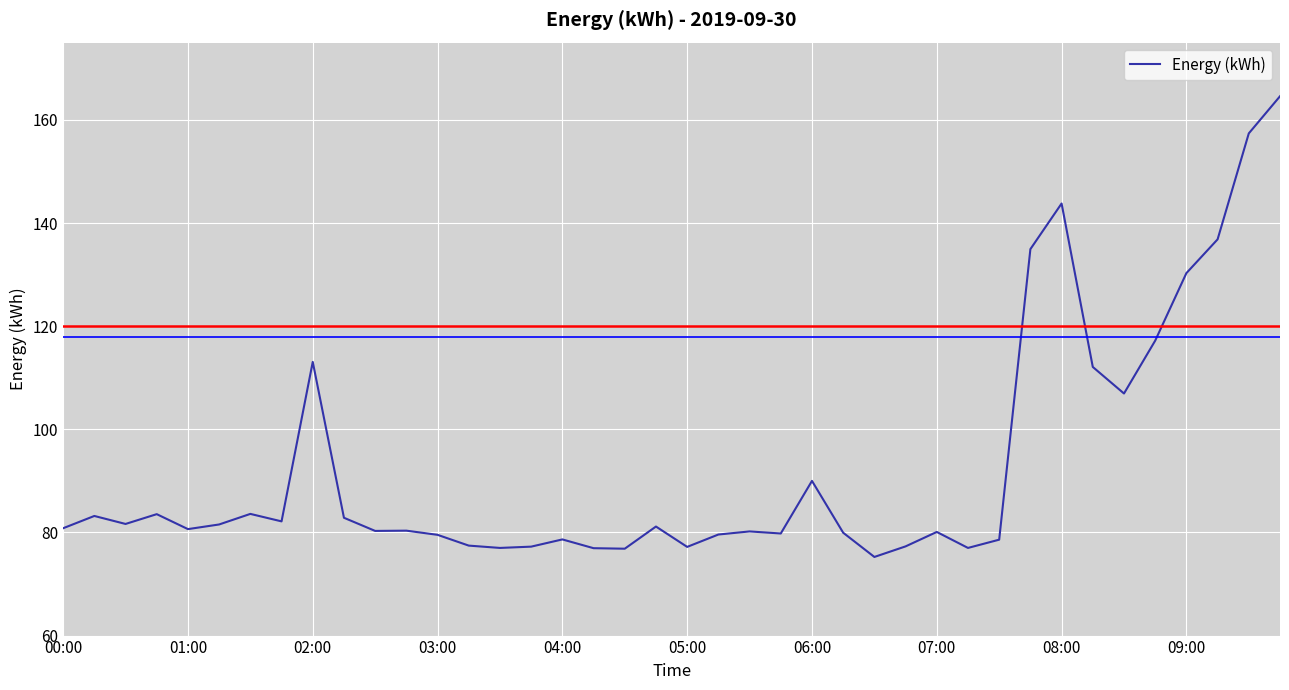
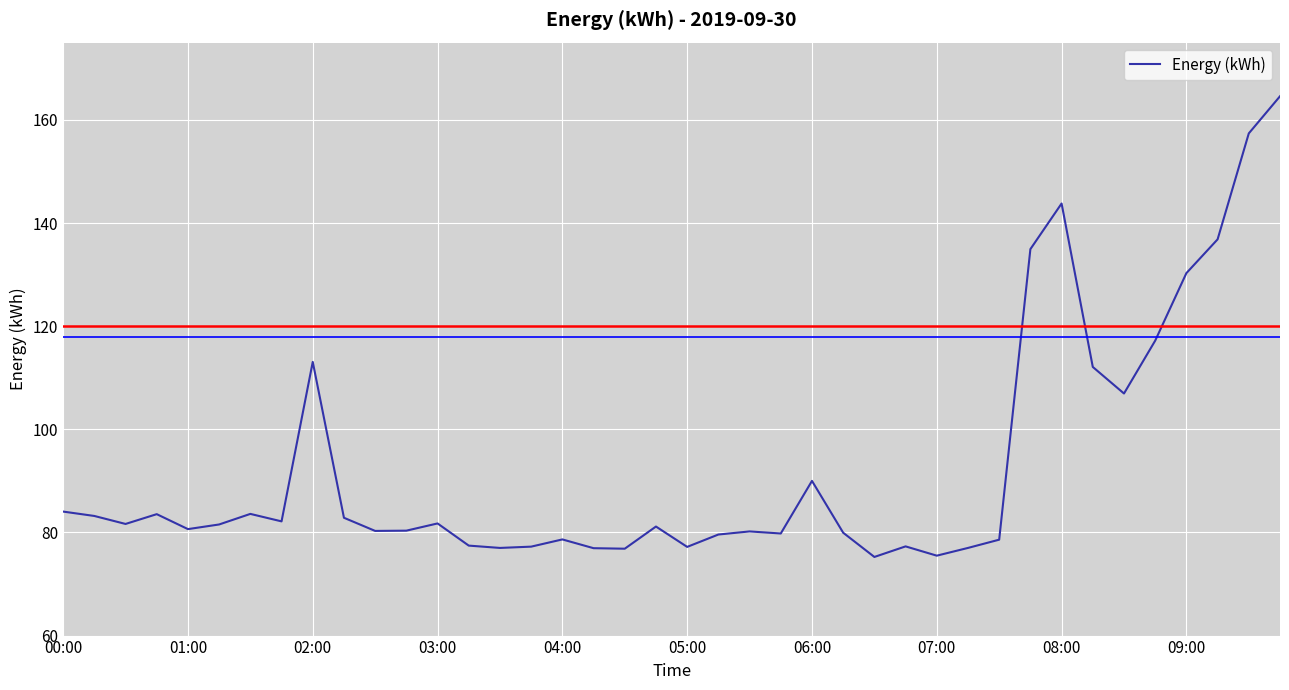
00:00: 81 -> 84
03:00: 80 -> 82
07:00: 80 -> 76
